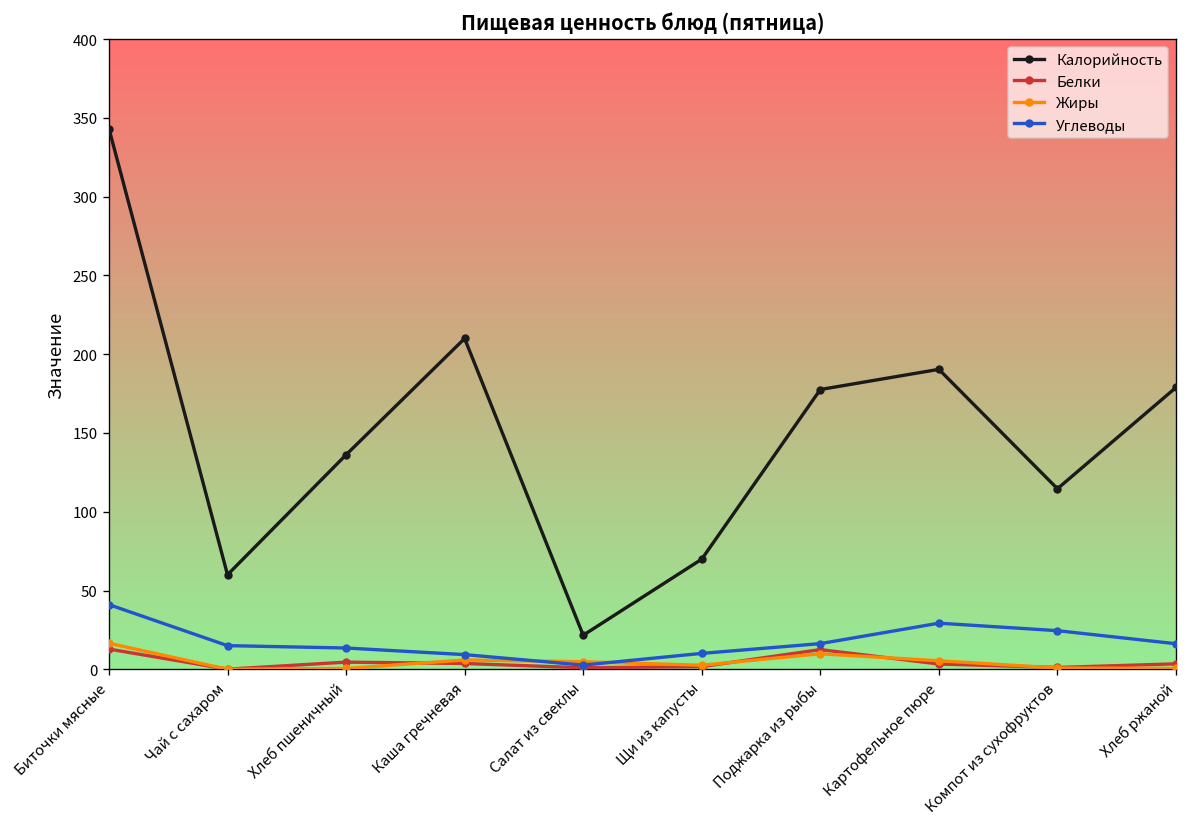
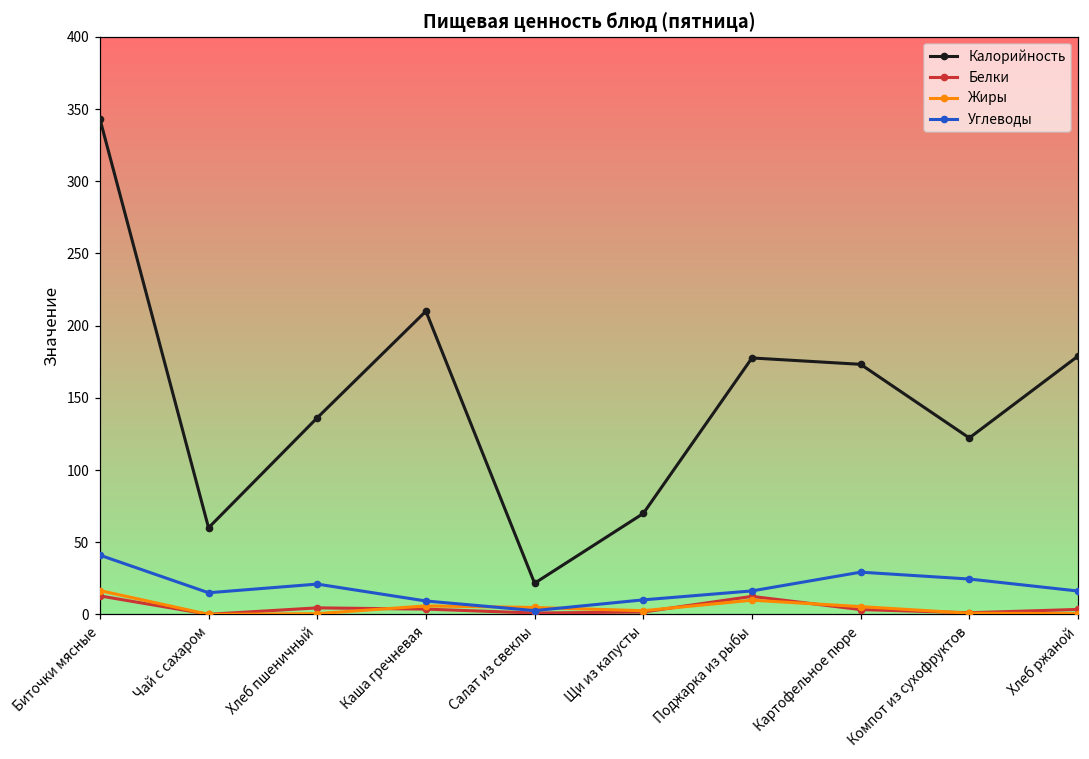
Углеводы, Хлеб пшеничный: 14 -> 21
Калорийность, Картофельное пюре: 190 -> 173
Калорийность, Компот из сухофруктов: 115 -> 122
